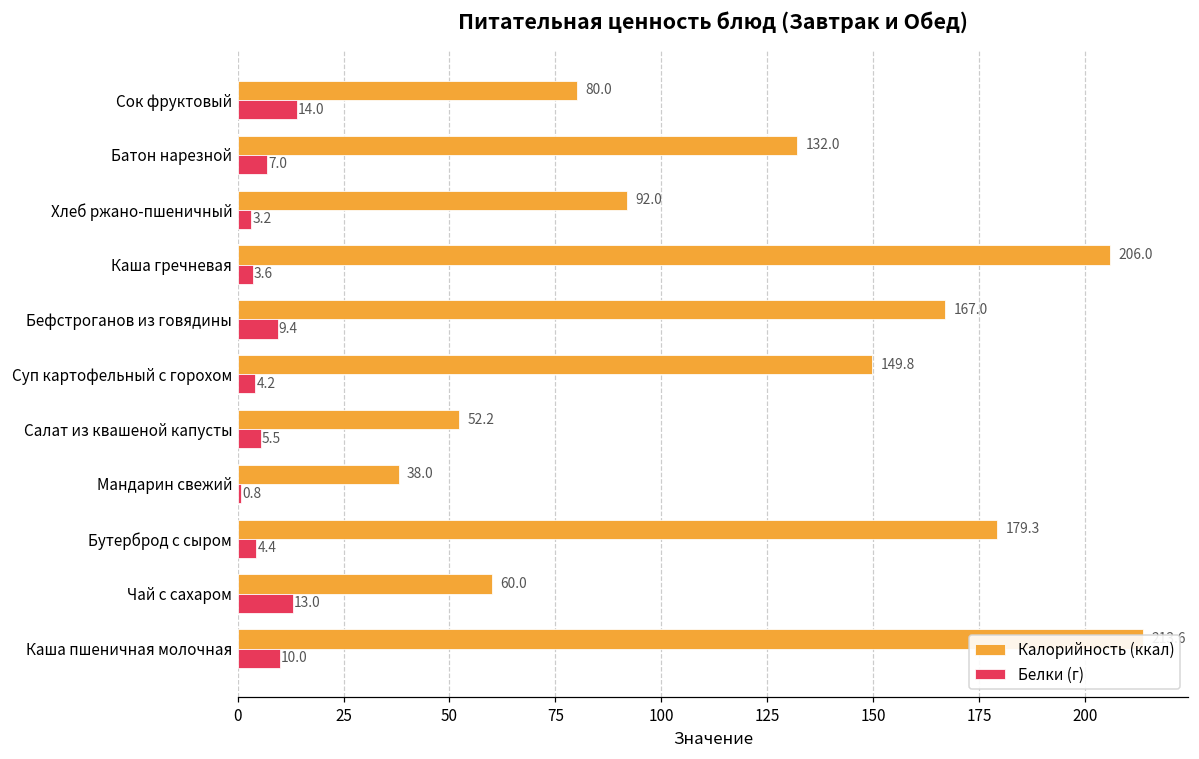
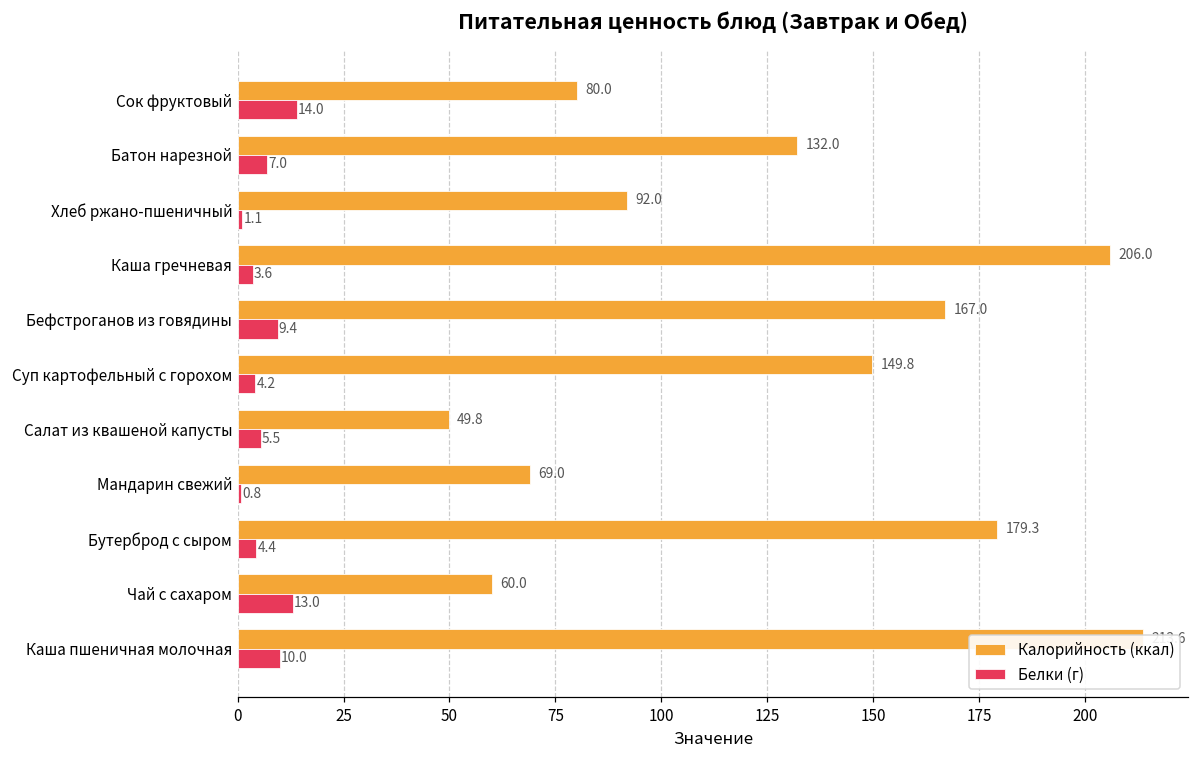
Белки (г), Хлеб ржано-пшеничный: 3.2 -> 1.1
Калорийность (ккал), Салат из квашеной капусты: 52.2 -> 49.8
Калорийность (ккал), Мандарин свежий: 38.0 -> 69.0
